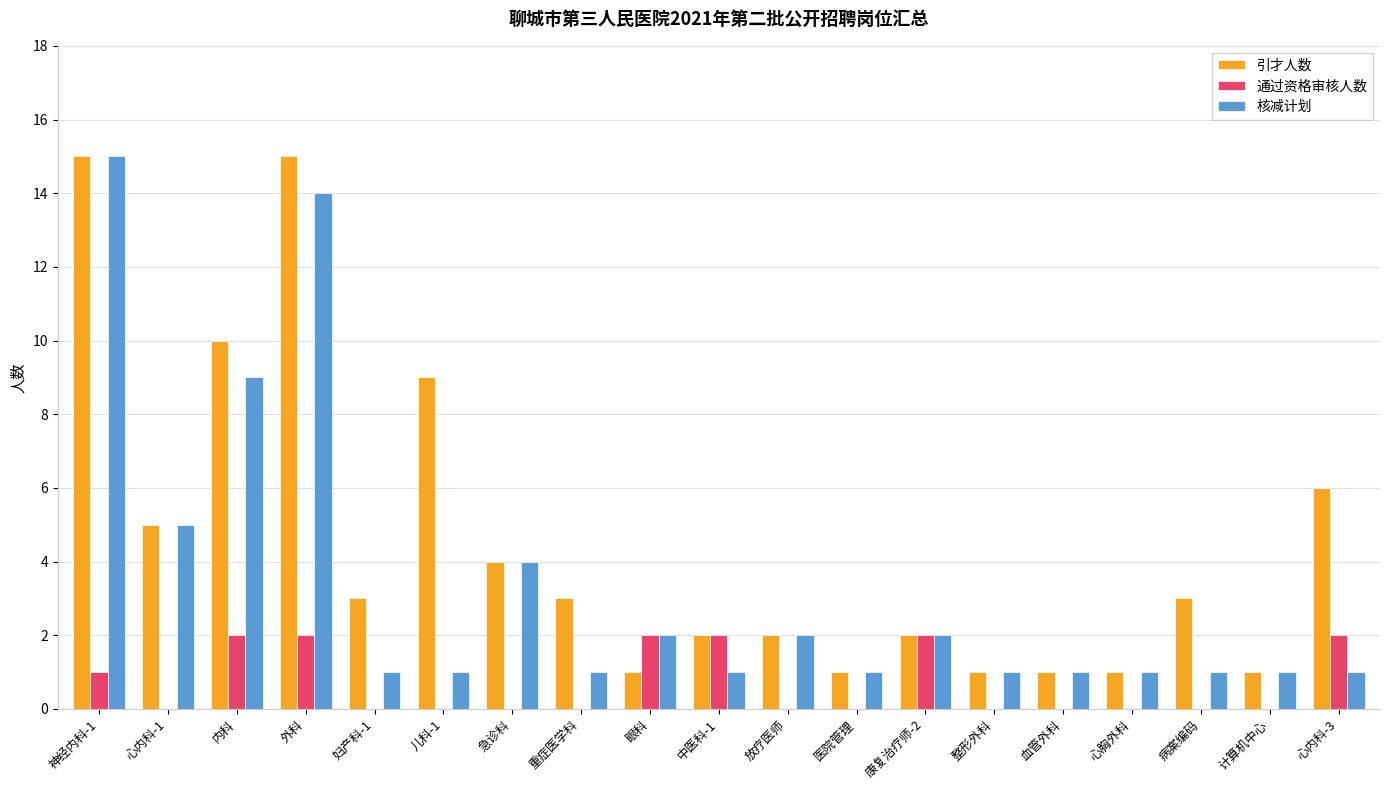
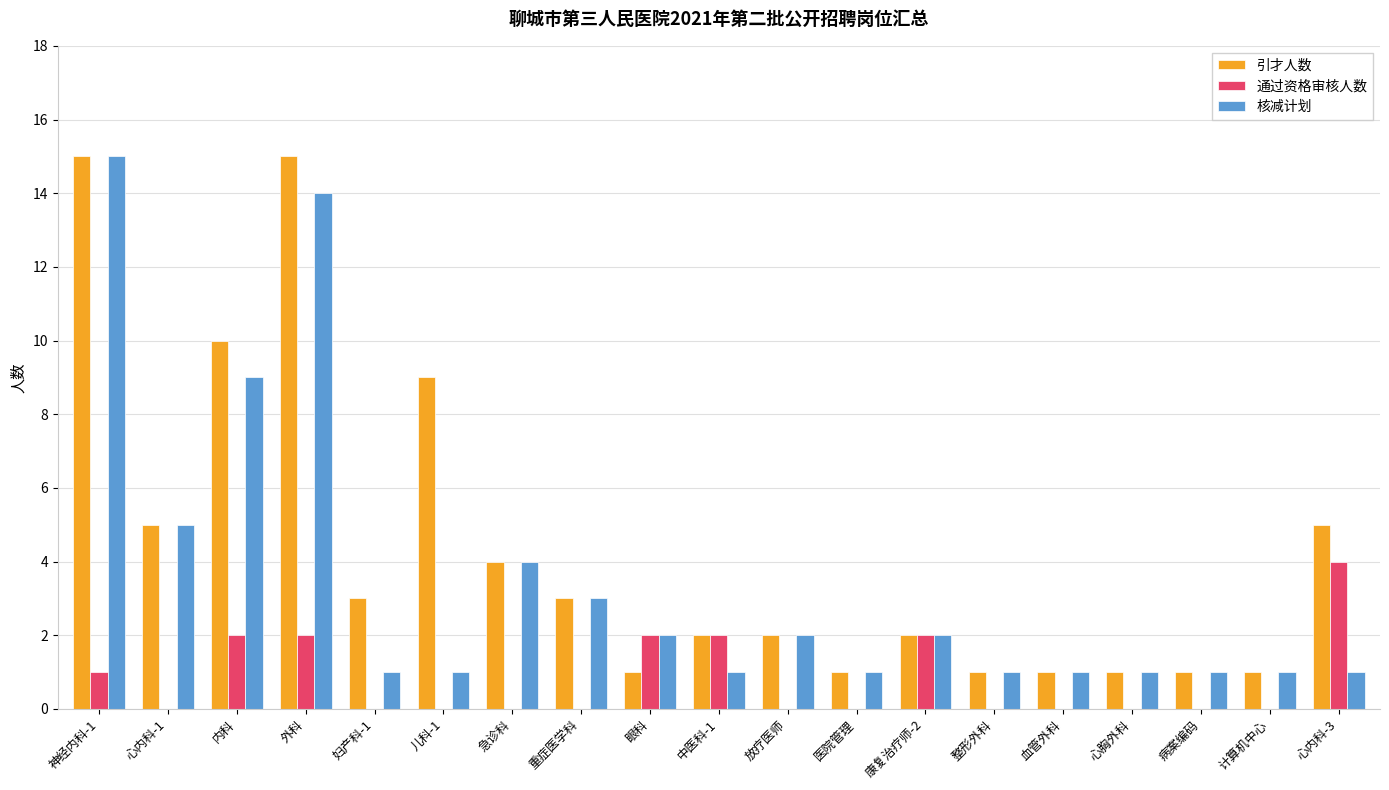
核减计划, 重症医学科: 1 -> 3
引才人数, 病案编码: 3 -> 1
引才人数, 心内科-3: 6 -> 5
通过资格审核人数, 心内科-3: 2 -> 4
